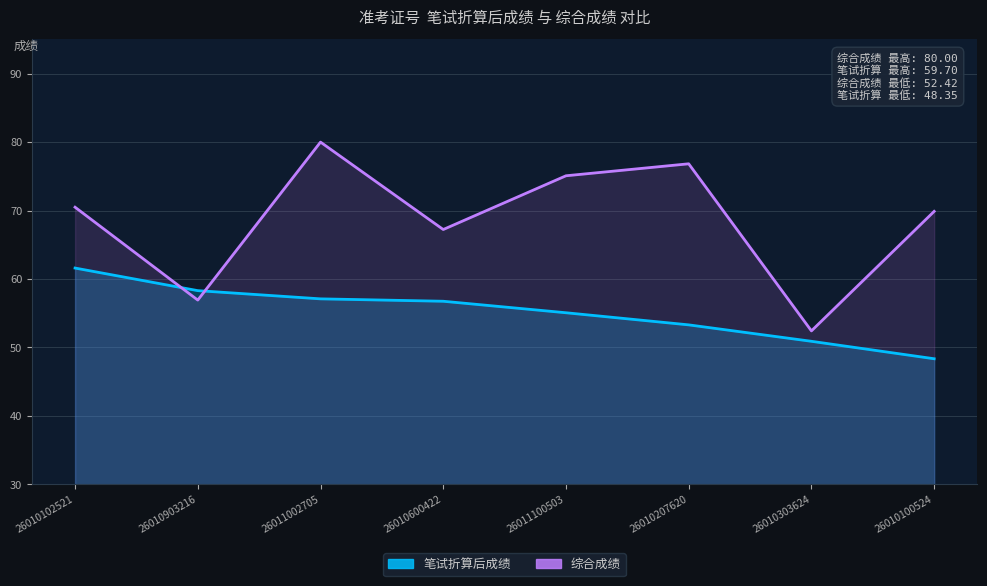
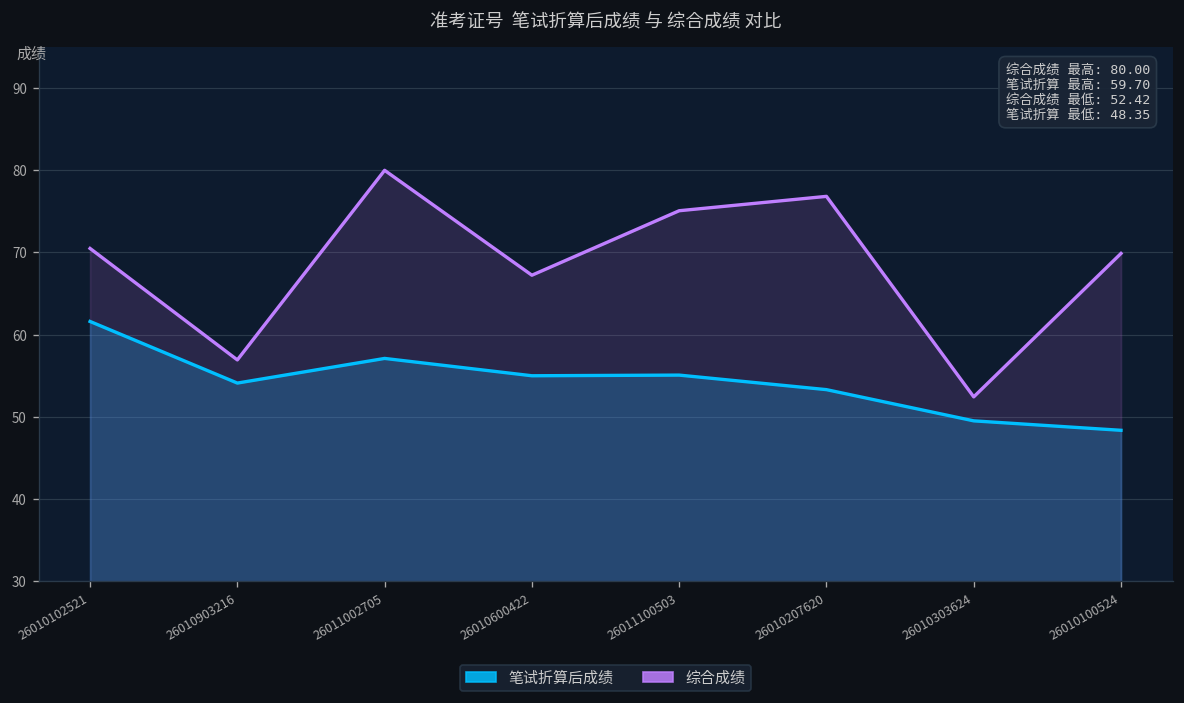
笔试折算后成绩, 26010903216: 58 -> 54
笔试折算后成绩, 26010600422: 57 -> 55
笔试折算后成绩, 26010303624: 51 -> 50
